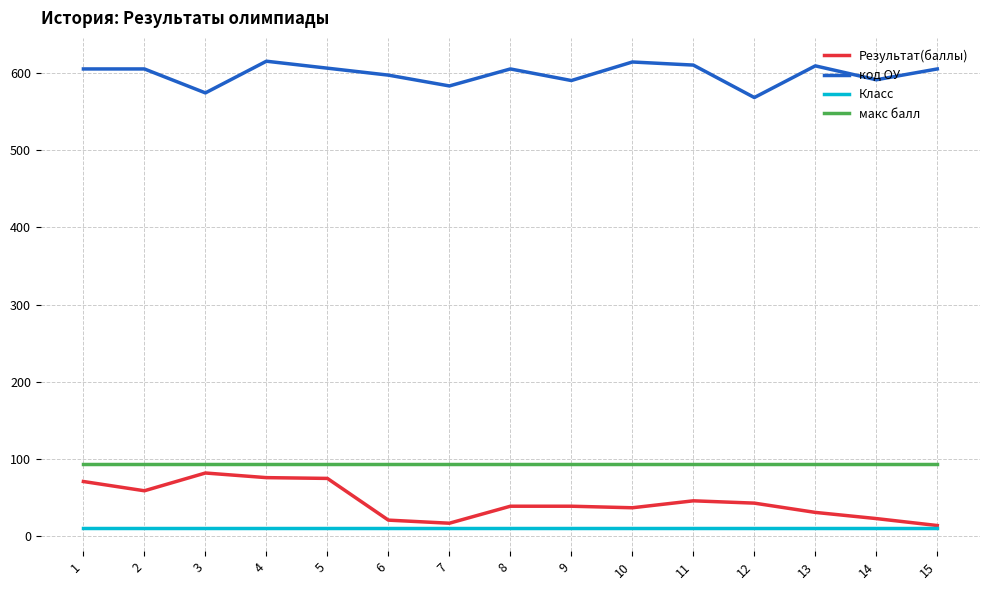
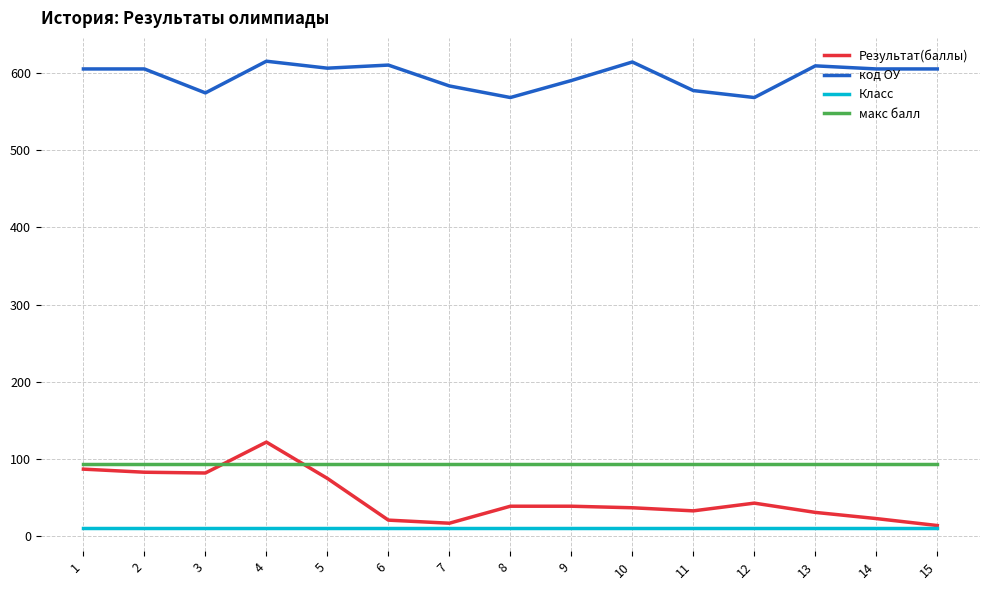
Результат(баллы), 1: 70 -> 90
Результат(баллы), 2: 60 -> 80
Результат(баллы), 4: 80 -> 120
код ОУ, 6: 600 -> 610
код ОУ, 8: 610 -> 570
Результат(баллы), 11: 50 -> 30
код ОУ, 11: 610 -> 580
код ОУ, 14: 590 -> 610
